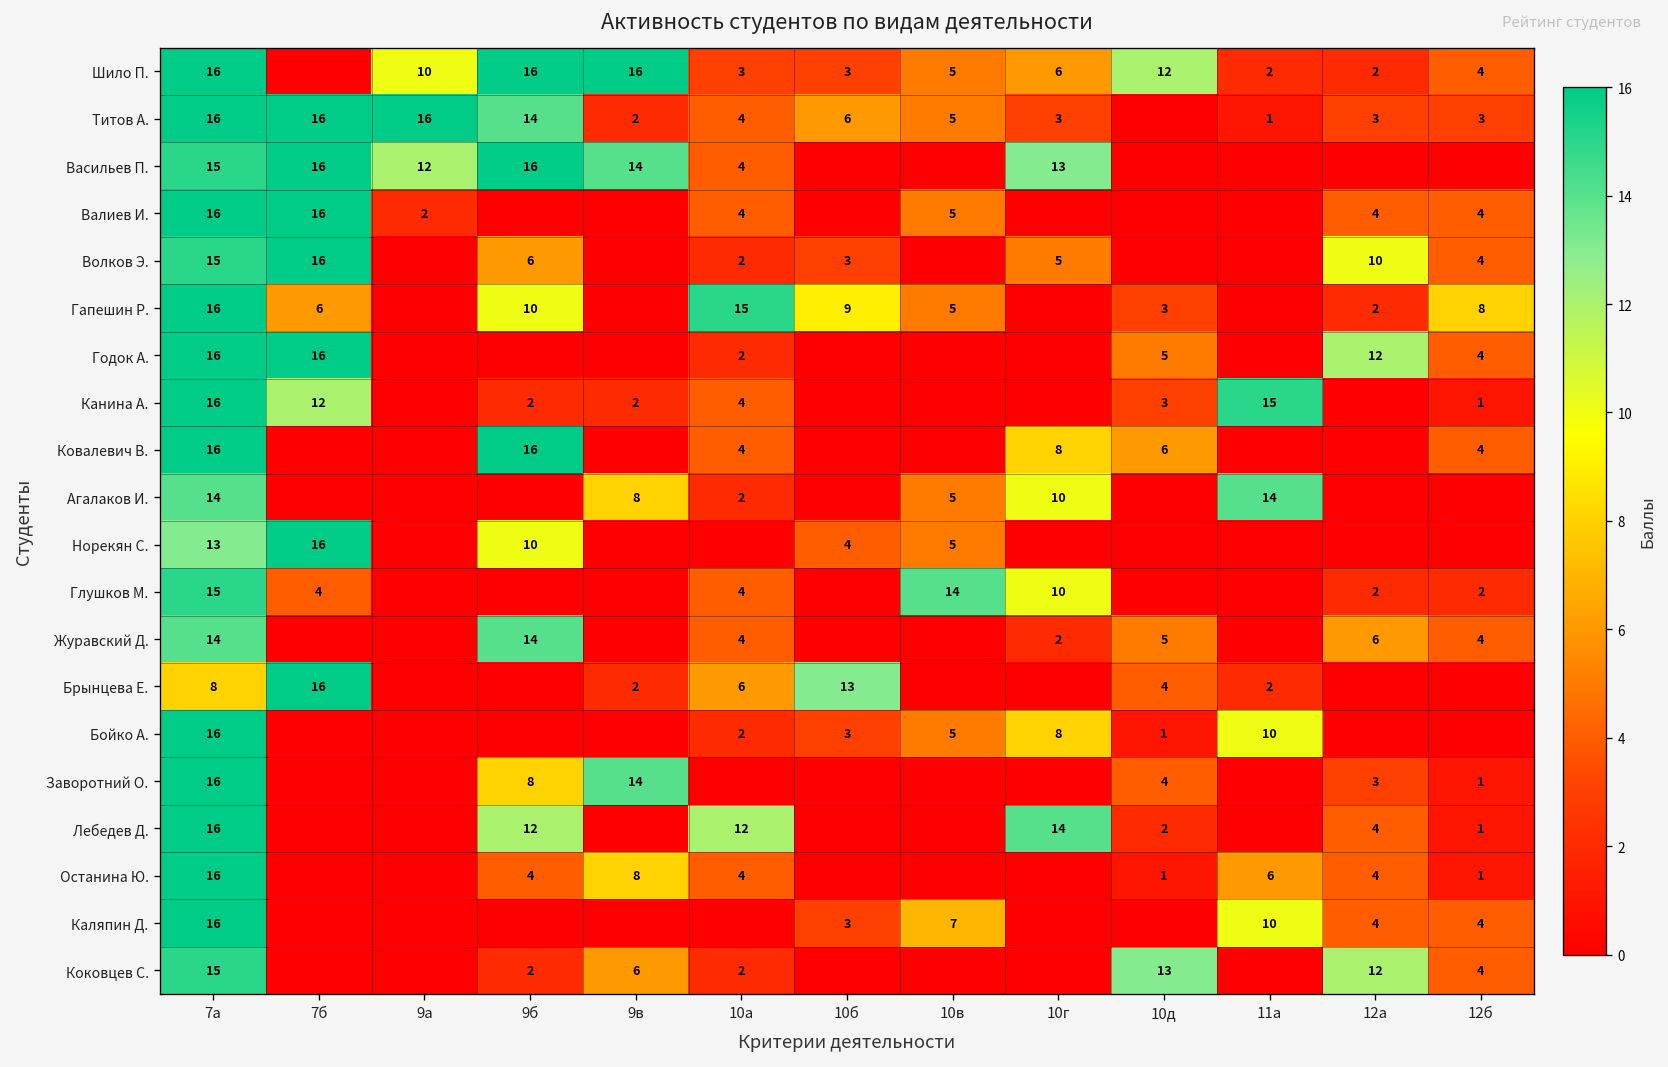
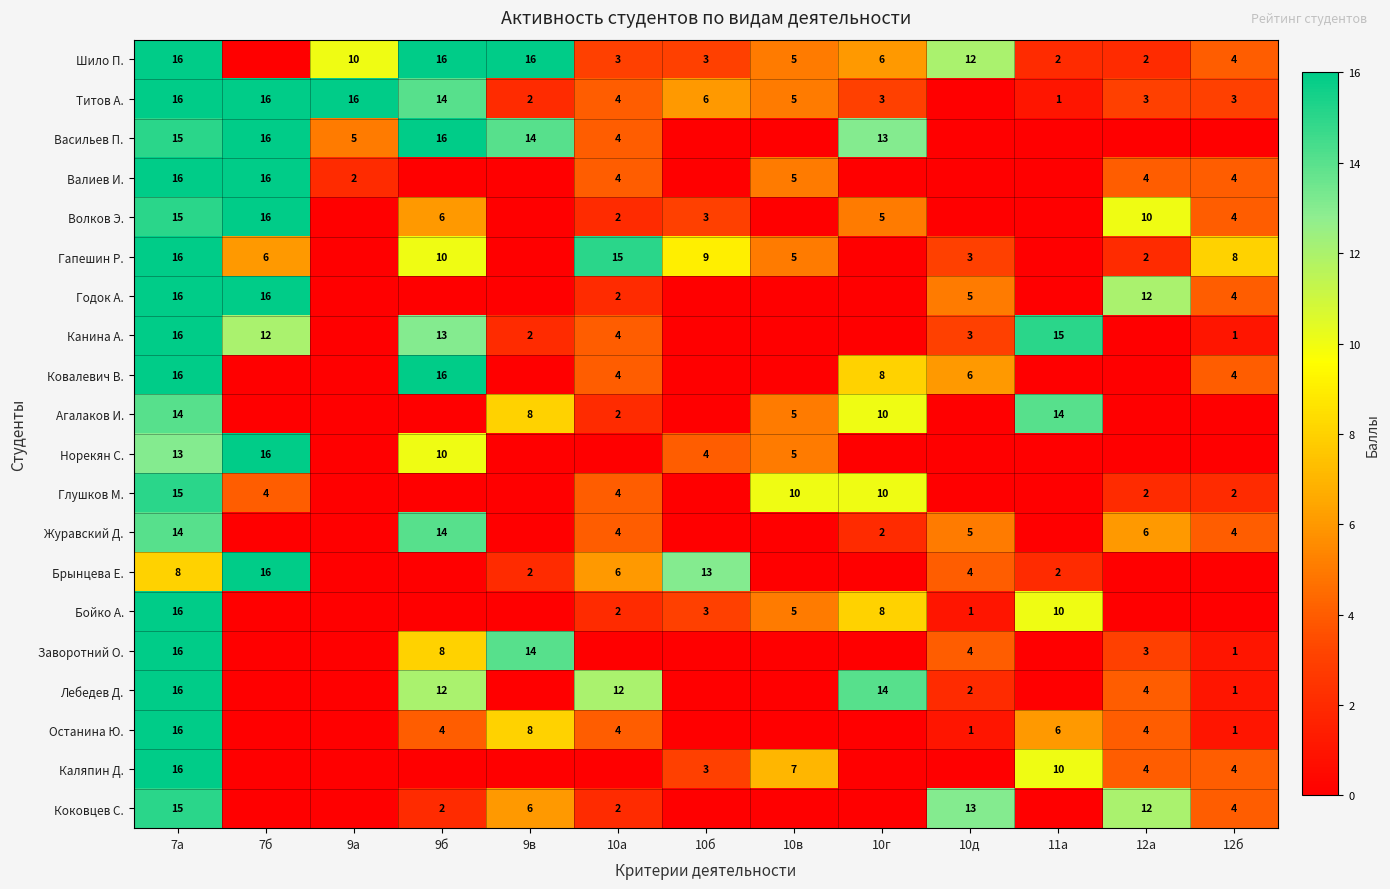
Васильев П., 9а: 12 -> 5
Канина А., 9б: 2 -> 13
Глушков М., 10в: 14 -> 10
